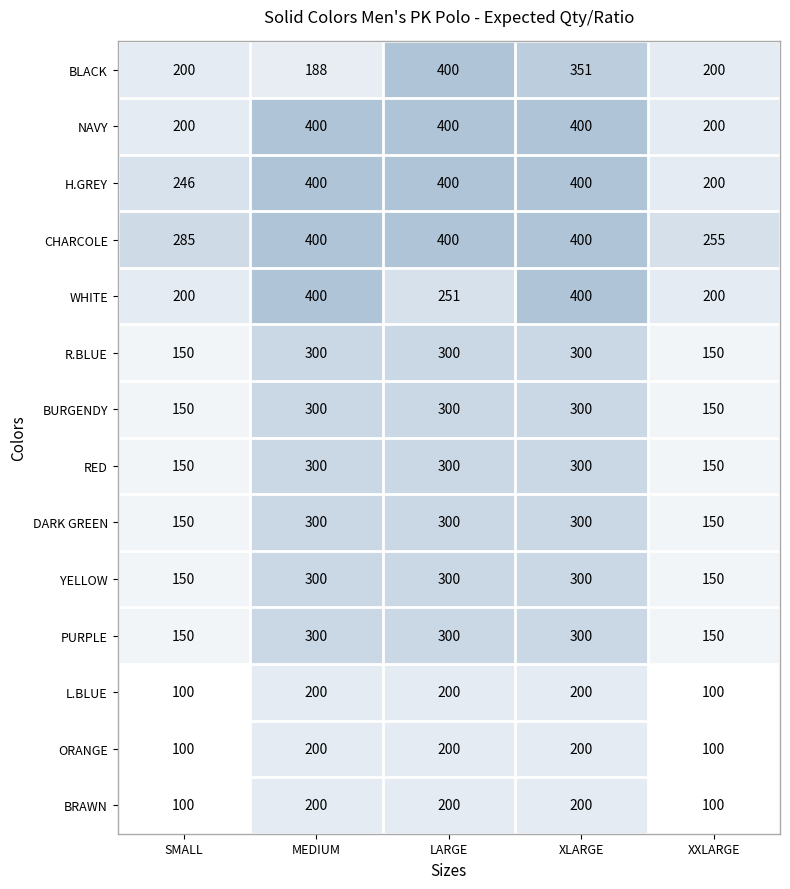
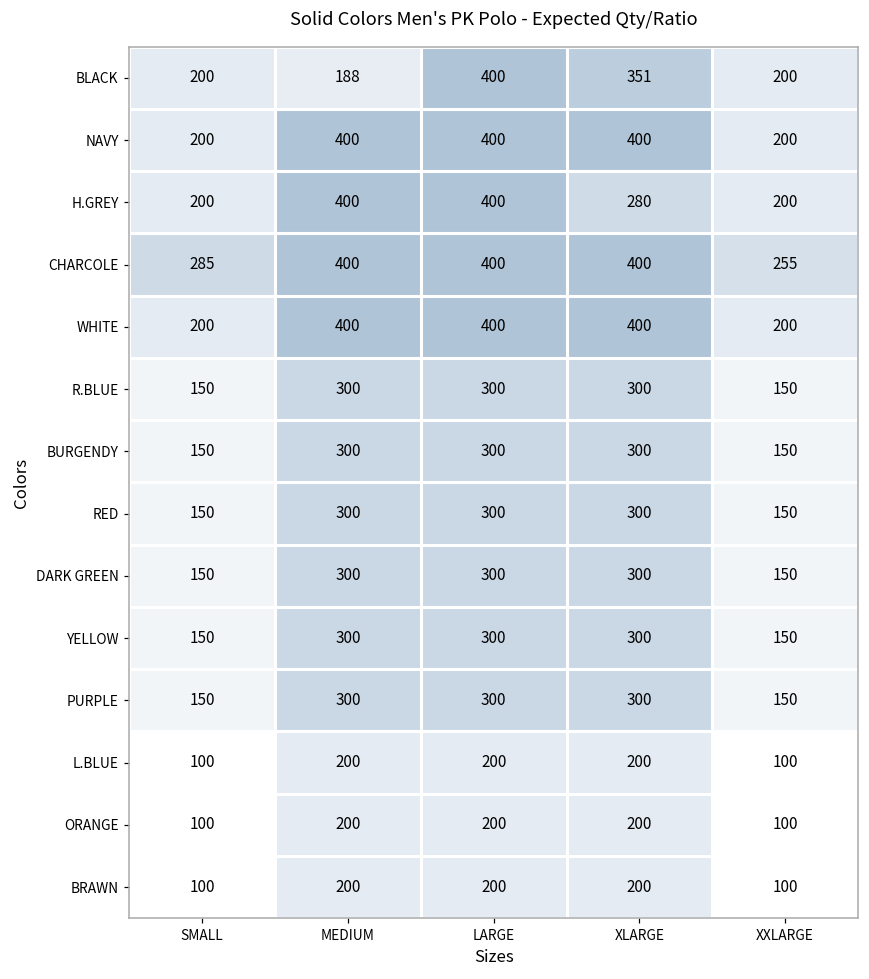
H.GREY, SMALL: 246 -> 200
H.GREY, XLARGE: 400 -> 280
WHITE, LARGE: 251 -> 400
